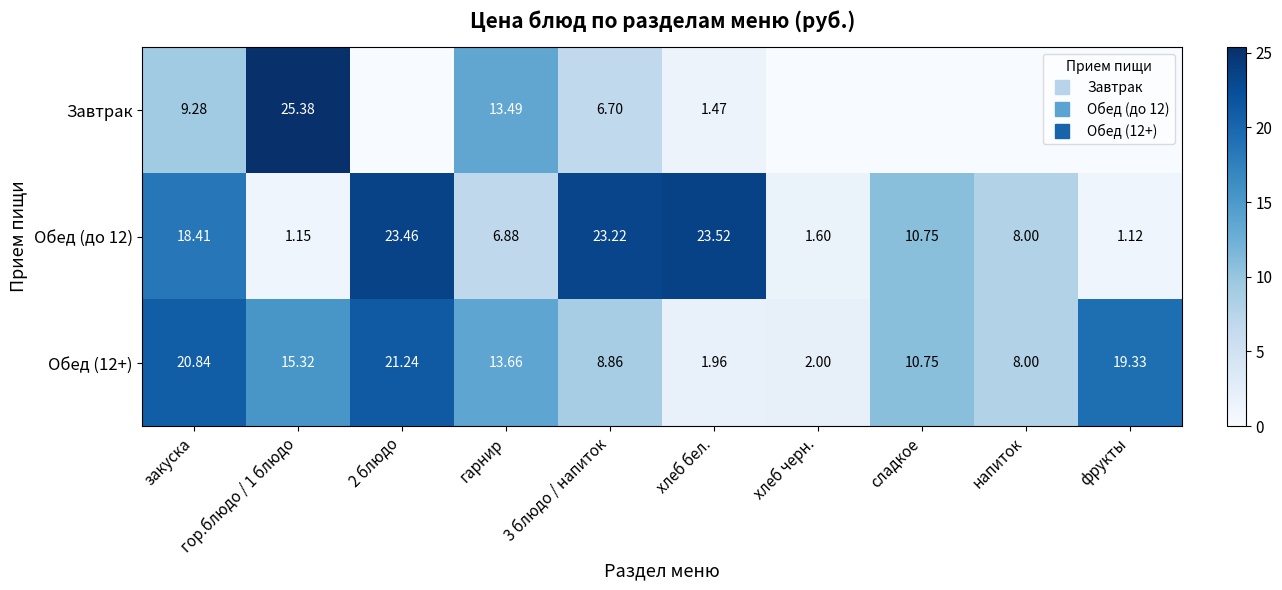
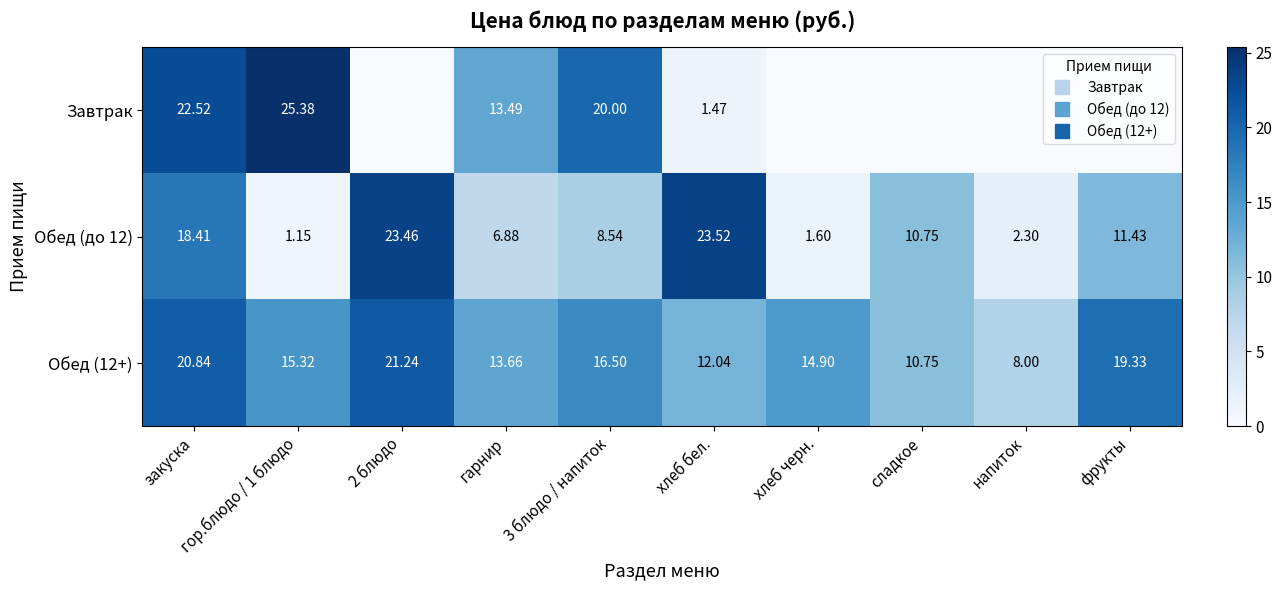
Завтрак, закуска: 9.28 -> 22.52
Завтрак, 3 блюдо / напиток: 6.70 -> 20.00
Обед (до 12), 3 блюдо / напиток: 23.22 -> 8.54
Обед (до 12), напиток: 8.00 -> 2.30
Обед (до 12), фрукты: 1.12 -> 11.43
Обед (12+), 3 блюдо / напиток: 8.86 -> 16.50
Обед (12+), хлеб бел.: 1.96 -> 12.04
Обед (12+), хлеб черн.: 2.00 -> 14.90
